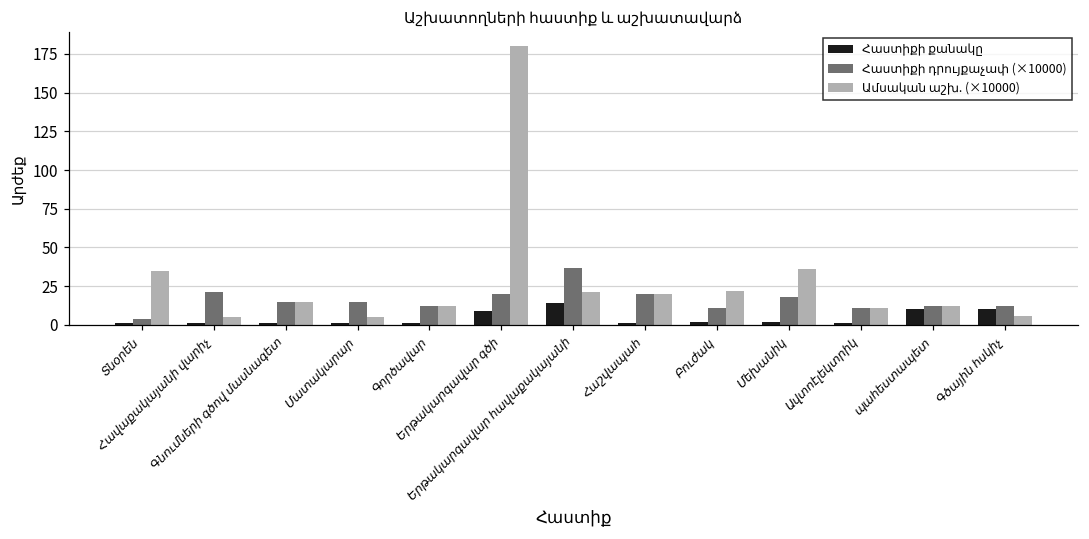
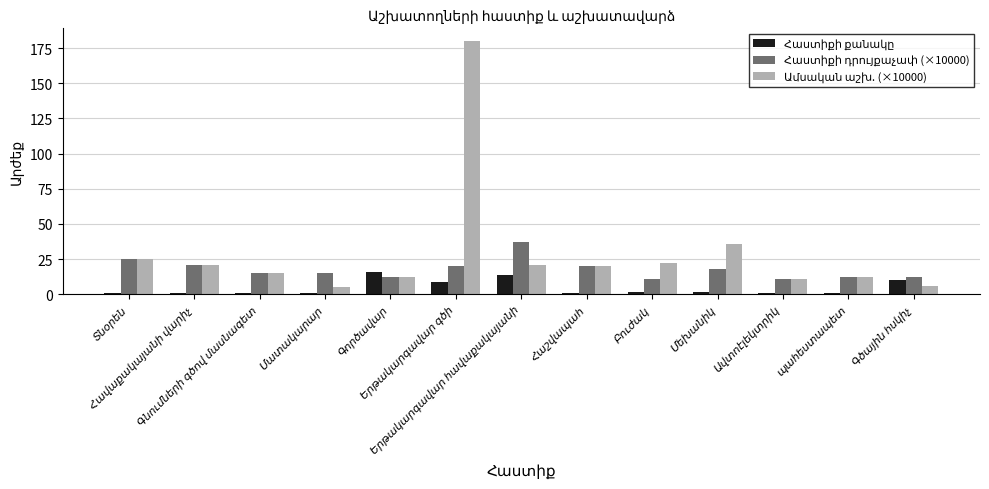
Հաստիքի դրույքաչափ (×10000), Տնօրեն: 4 -> 25
Ամսական աշխ. (×10000), Տնօրեն: 35 -> 25
Ամսական աշխ. (×10000), Հավաքակայանի վարիչ: 5 -> 21
Հաստիքի քանակը, Գործավար: 1 -> 16
Հաստիքի քանակը, պահեստապետ: 10 -> 1
